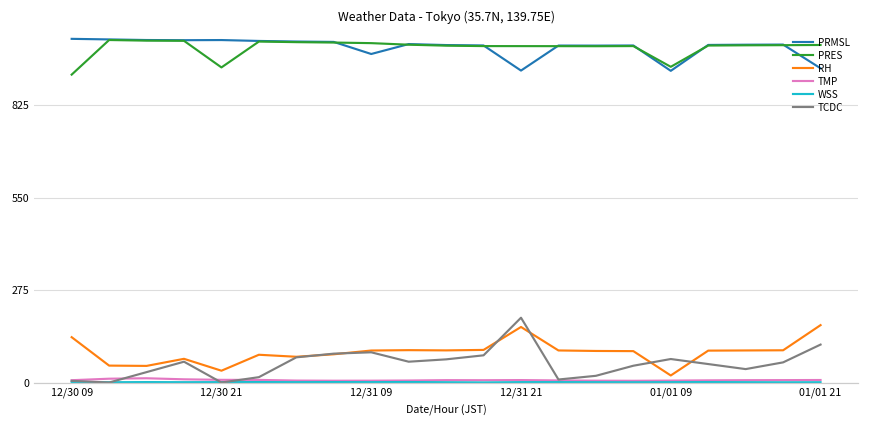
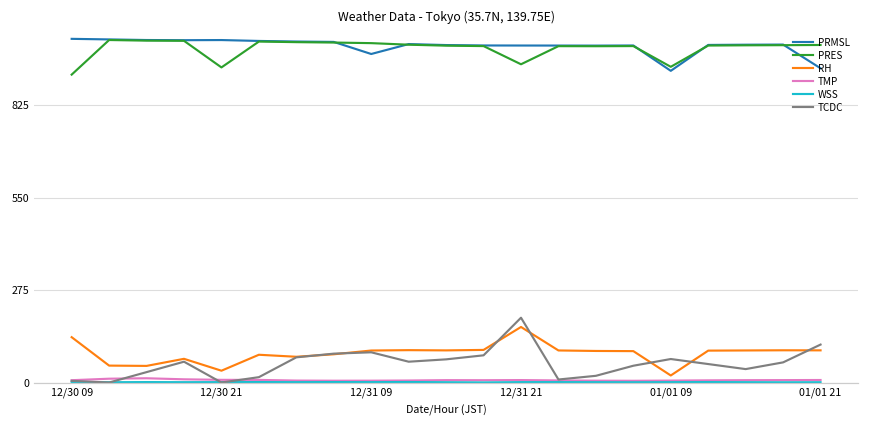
PRMSL, 12/31 21: 930 -> 1000
PRES, 12/31 21: 1000 -> 950
RH, 01/01 21: 170 -> 100
